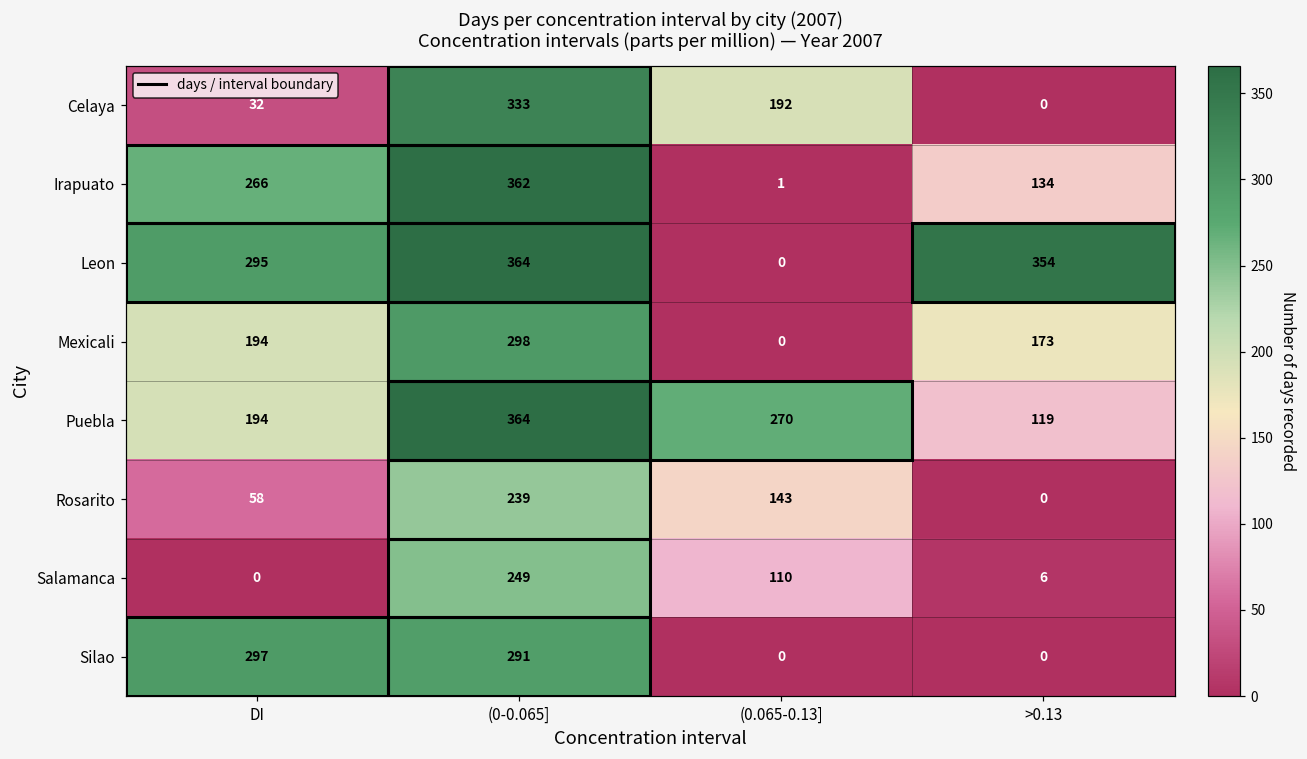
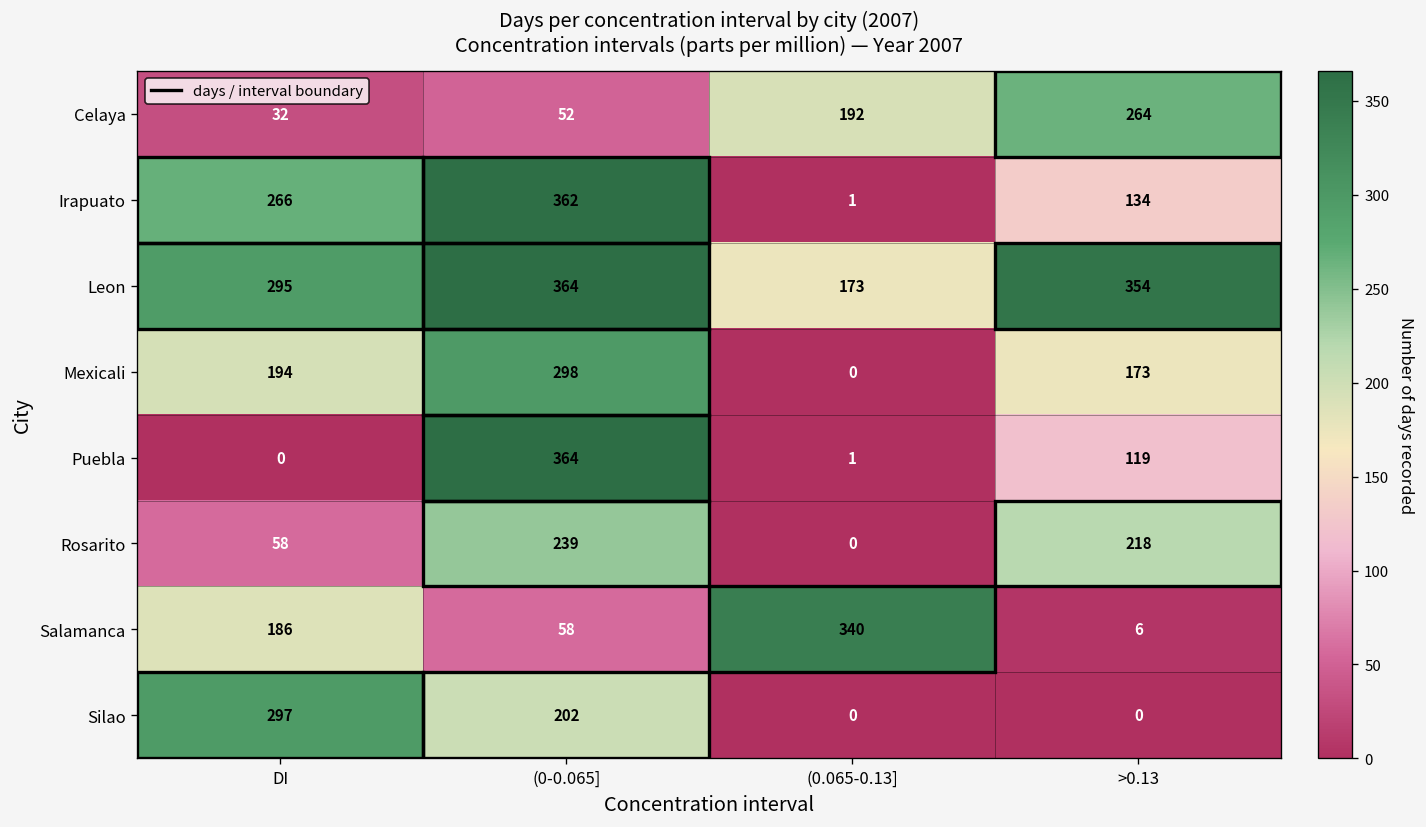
Celaya, (0-0.065]: 333 -> 52
Celaya, >0.13: 0 -> 264
Leon, (0.065-0.13]: 0 -> 173
Puebla, DI: 194 -> 0
Puebla, (0.065-0.13]: 270 -> 1
Rosarito, (0.065-0.13]: 143 -> 0
Rosarito, >0.13: 0 -> 218
Salamanca, DI: 0 -> 186
Salamanca, (0-0.065]: 249 -> 58
Salamanca, (0.065-0.13]: 110 -> 340
Silao, (0-0.065]: 291 -> 202
